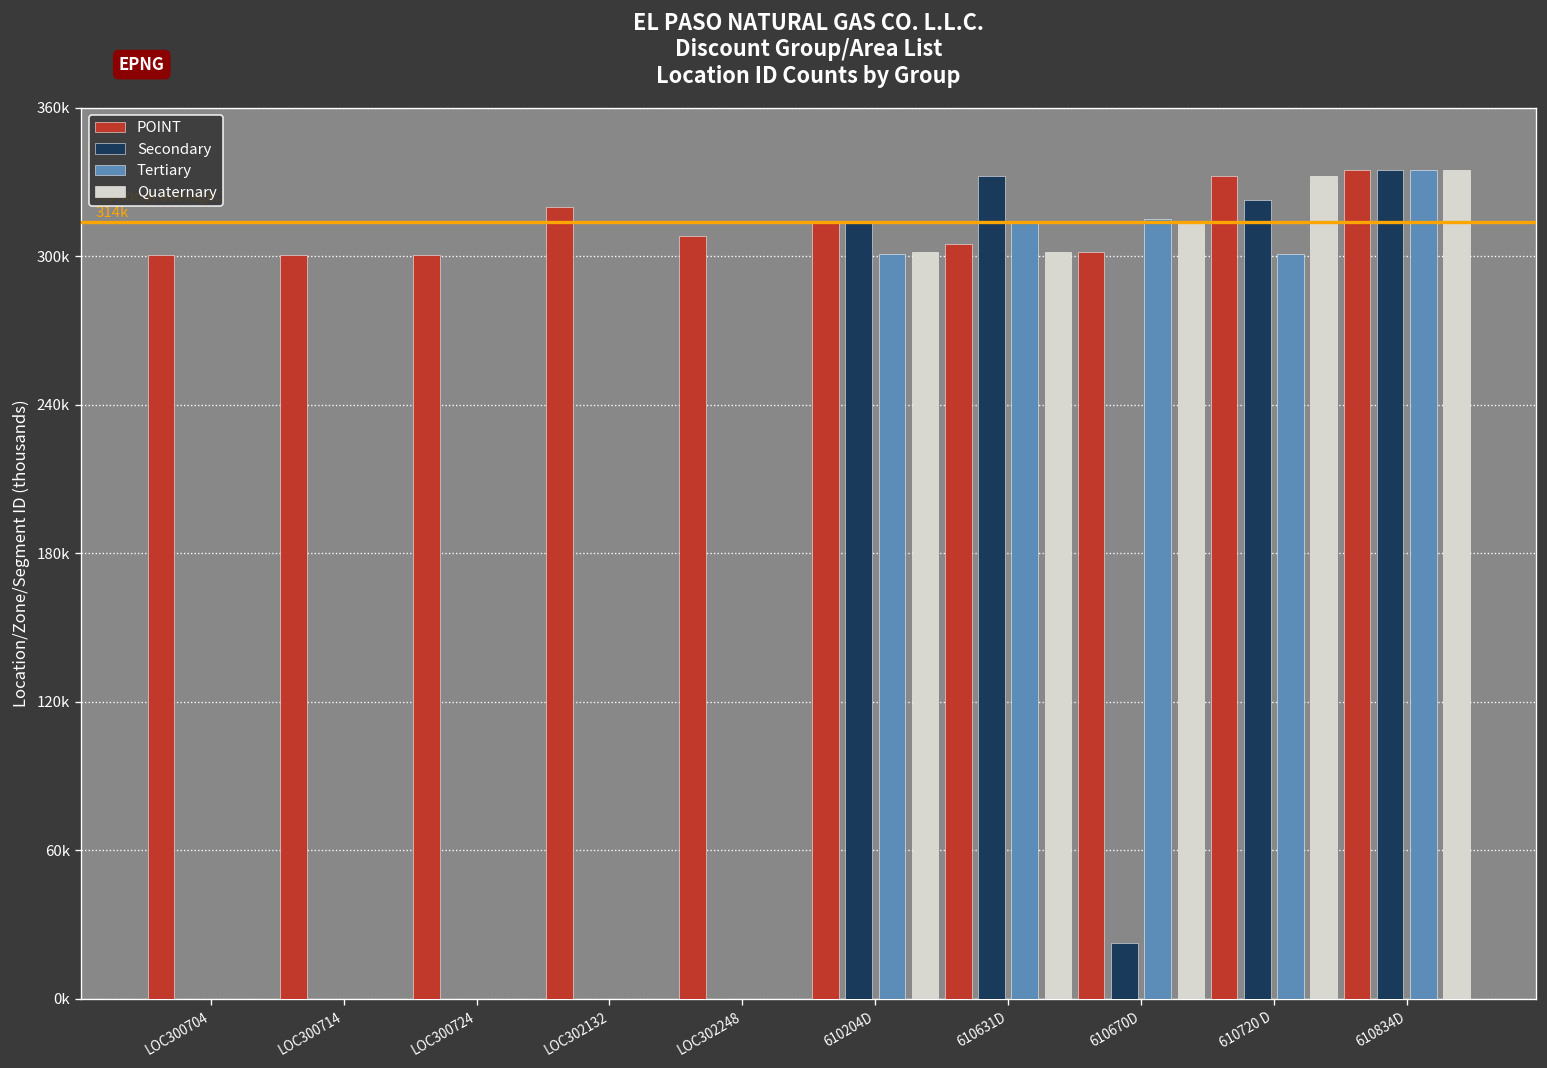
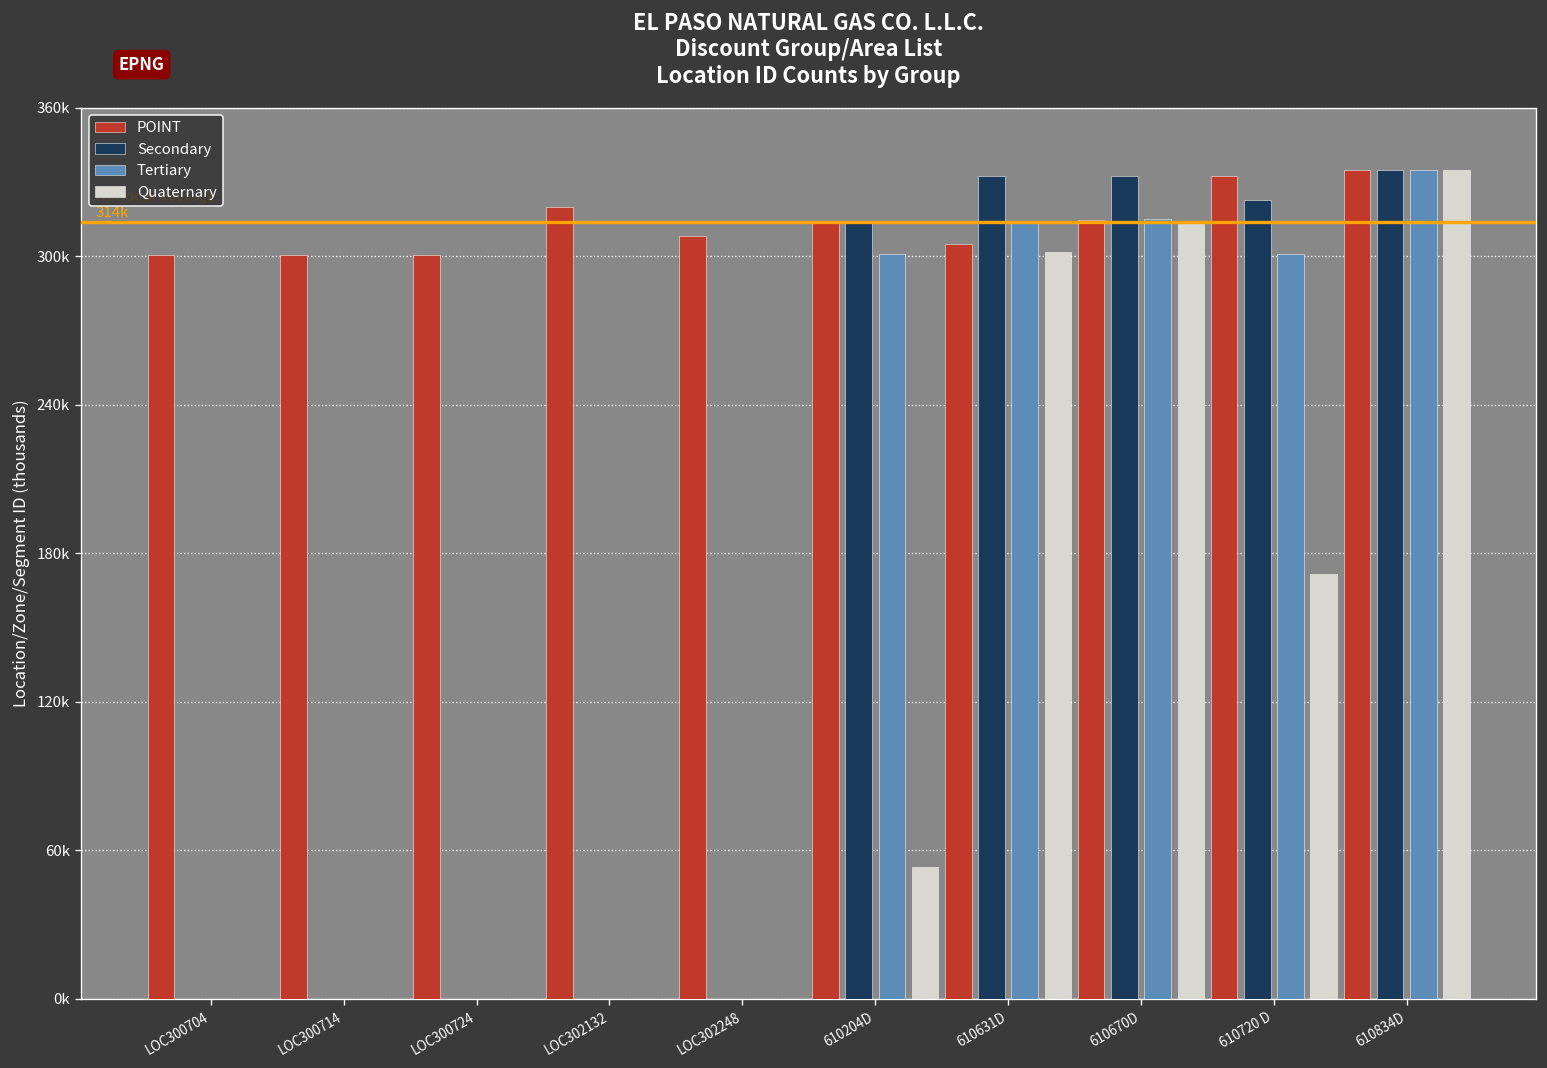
Quaternary, 610204D: 302000 -> 53000
POINT, 610670D: 302000 -> 315000
Secondary, 610670D: 23000 -> 333000
Quaternary, 610720 D: 333000 -> 172000
